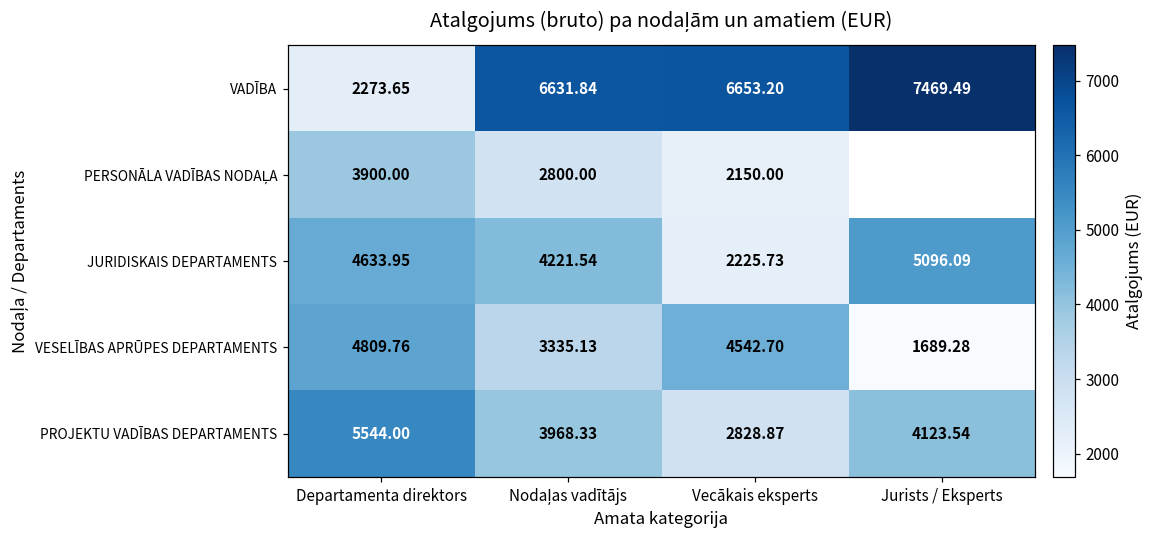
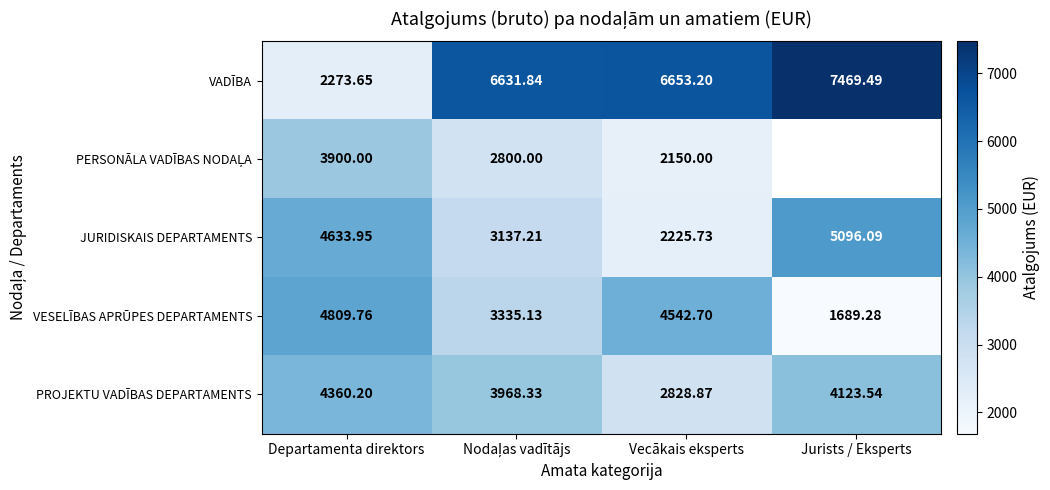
JURIDISKAIS DEPARTAMENTS, Nodaļas vadītājs: 4221.54 -> 3137.21
PROJEKTU VADĪBAS DEPARTAMENTS, Departamenta direktors: 5544.00 -> 4360.20
